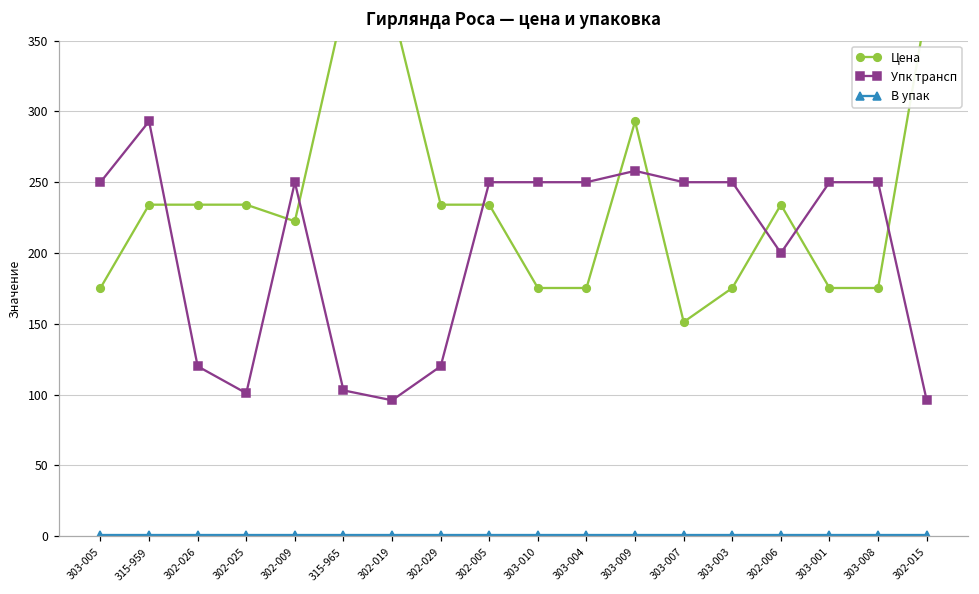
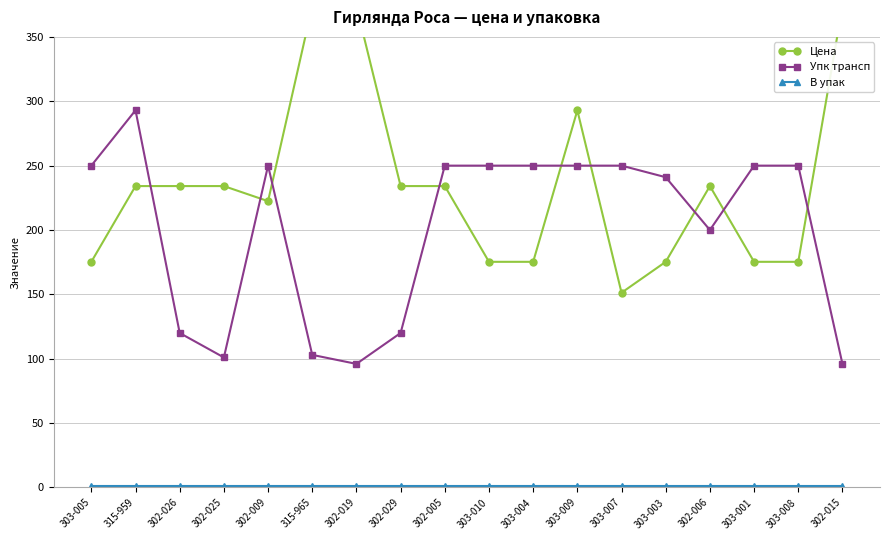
Упк трансп, 303-009: 258 -> 250
Упк трансп, 303-003: 250 -> 241
